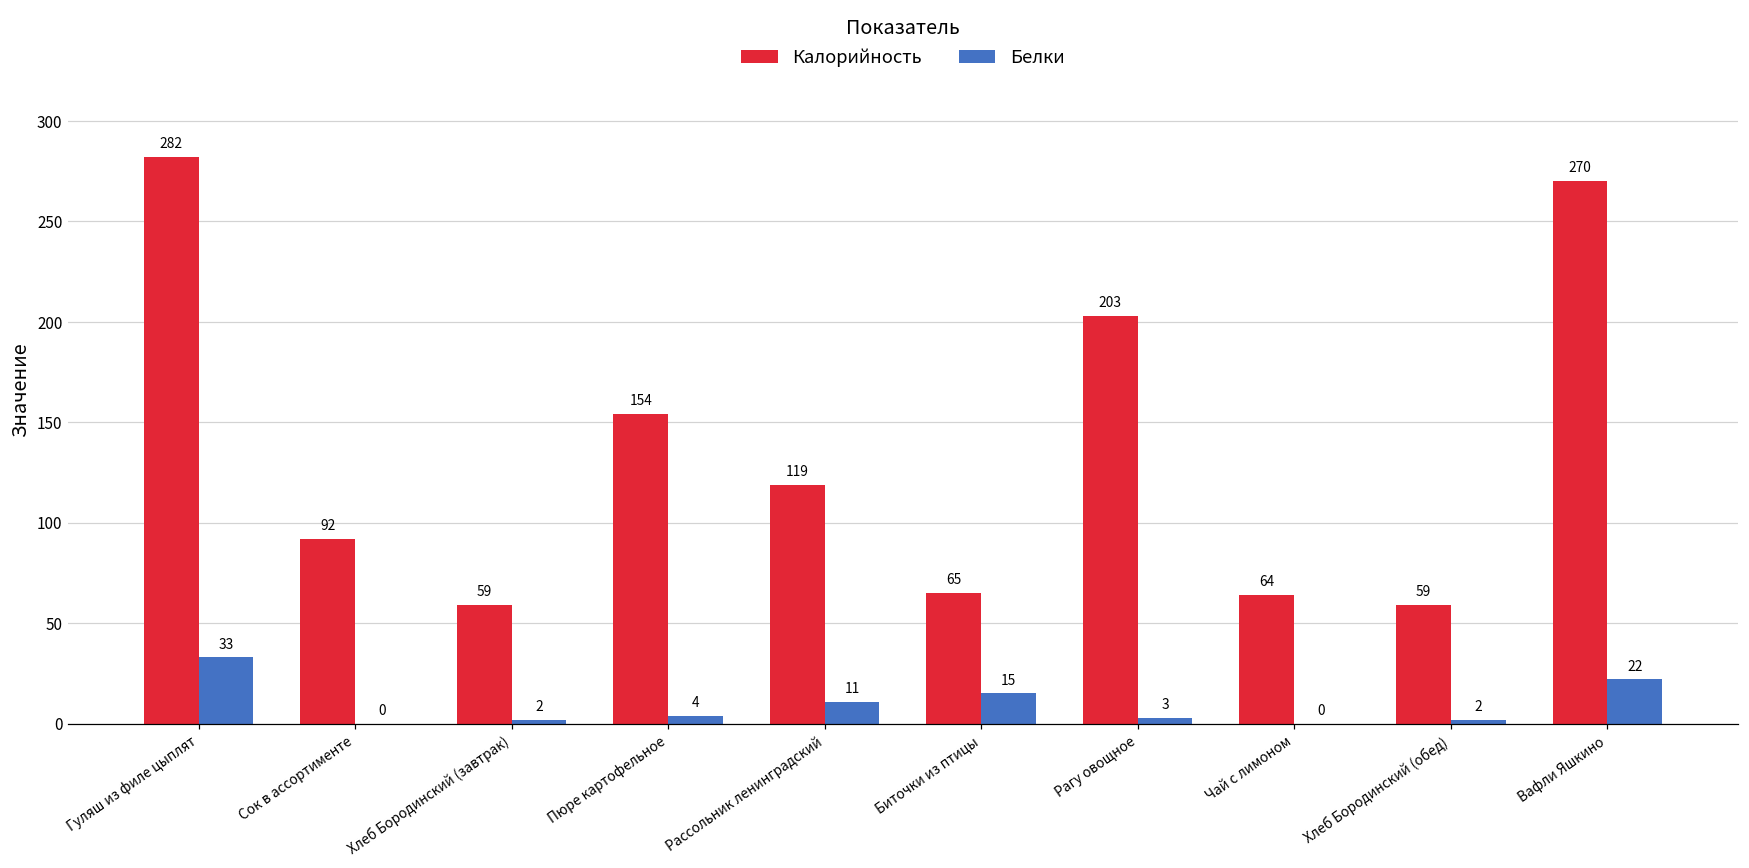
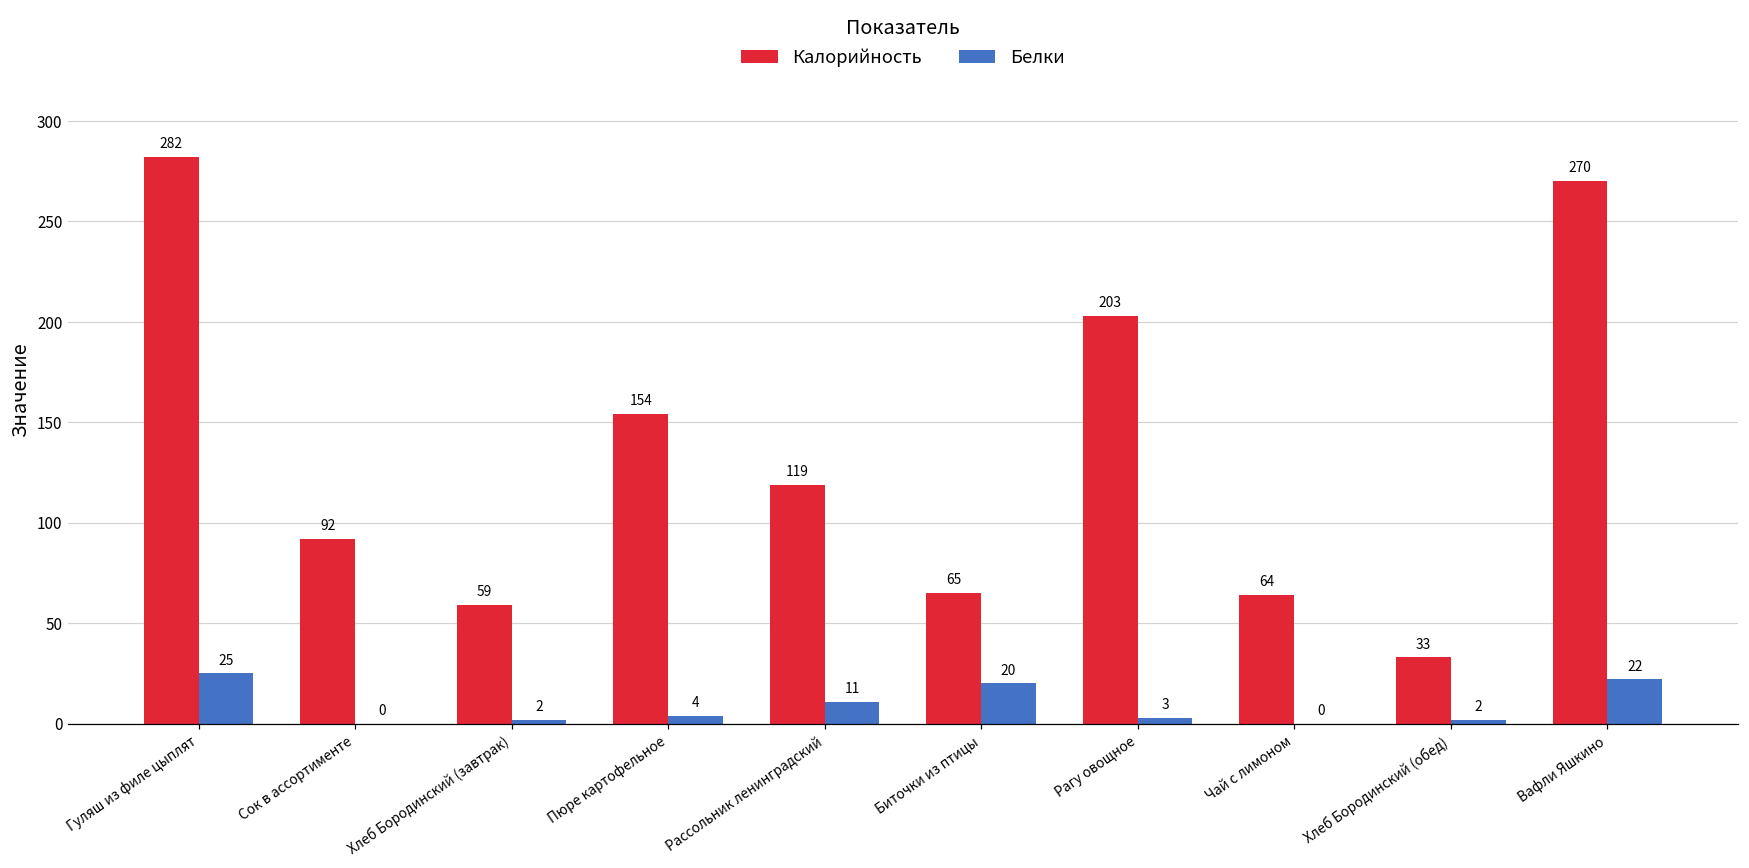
Белки, Гуляш из филе цыплят: 33 -> 25
Белки, Биточки из птицы: 15 -> 20
Калорийность, Хлеб Бородинский (обед): 59 -> 33
